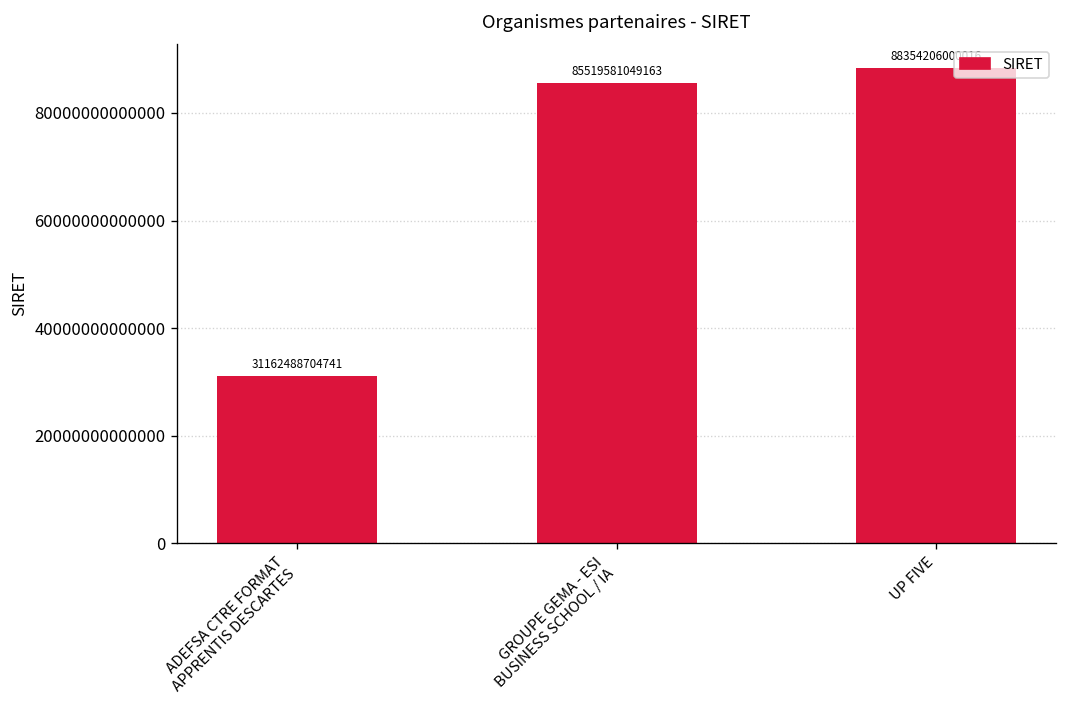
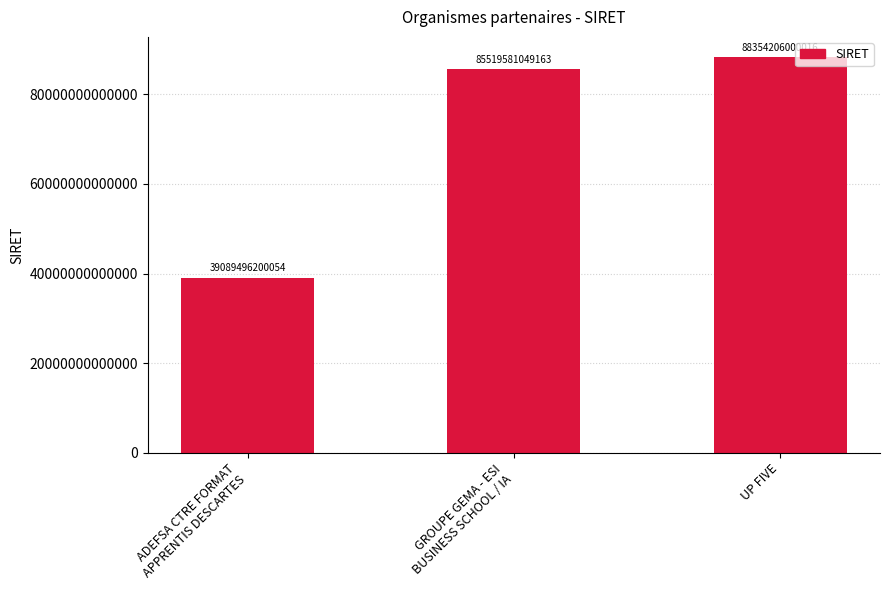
ADEFSA CTRE FORMAT APPRENTIS DESCARTES: 31162488704741 -> 39089496200054
